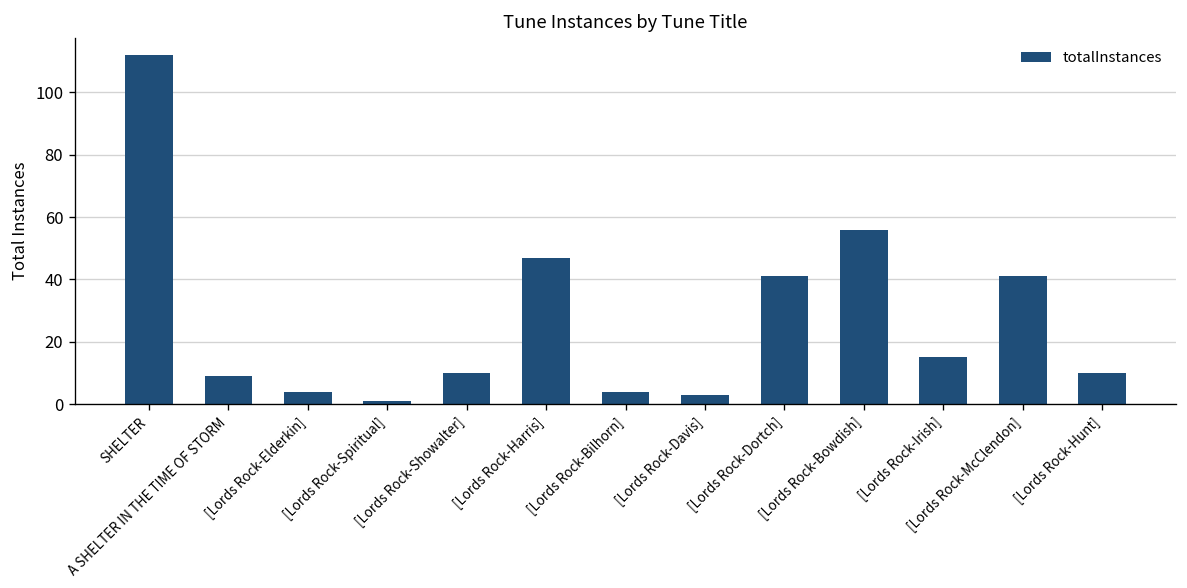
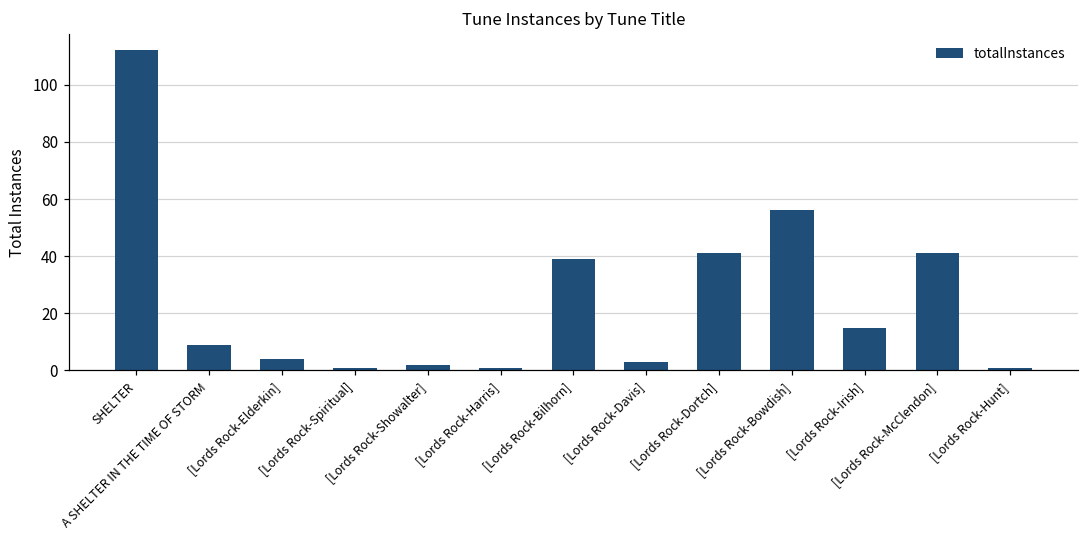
[Lords Rock-Showalter]: 10 -> 2
[Lords Rock-Harris]: 47 -> 1
[Lords Rock-Bilhorn]: 4 -> 39
[Lords Rock-Hunt]: 10 -> 1
